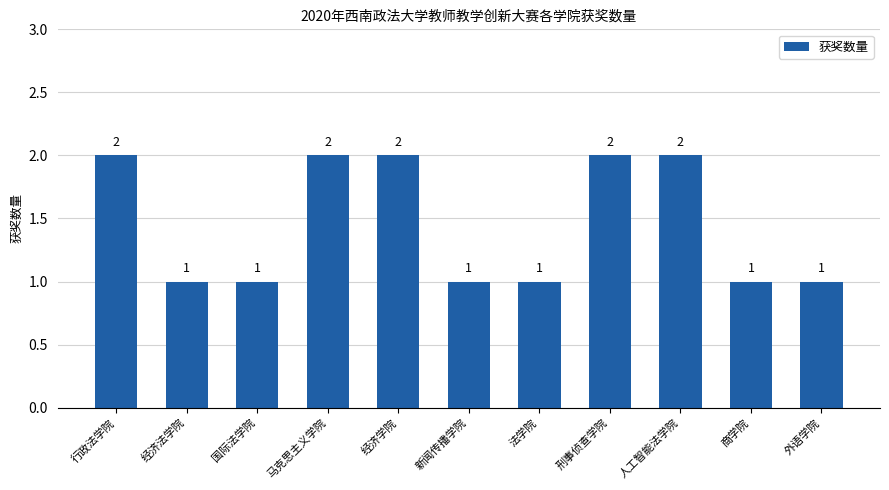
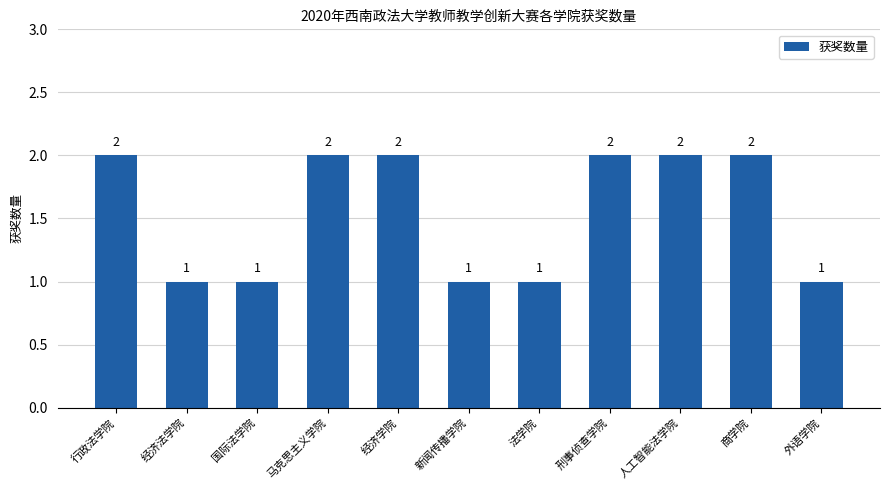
商学院: 1 -> 2
